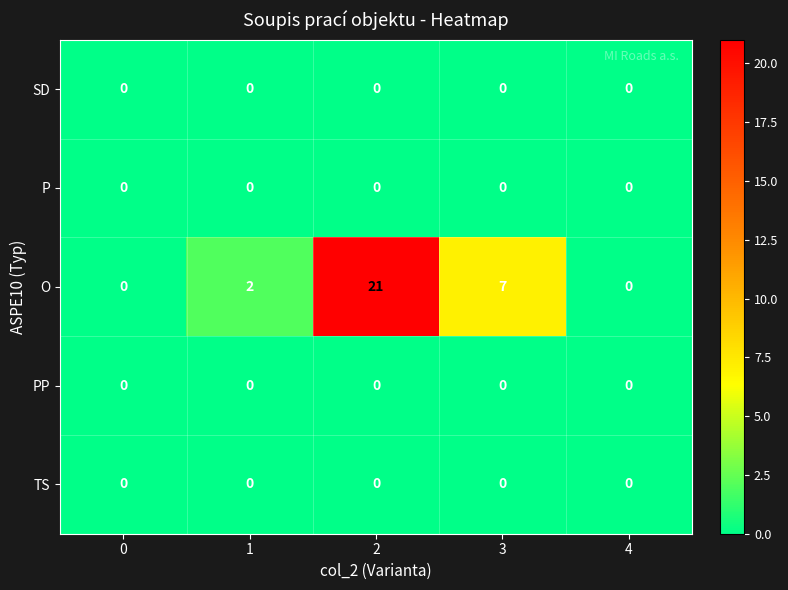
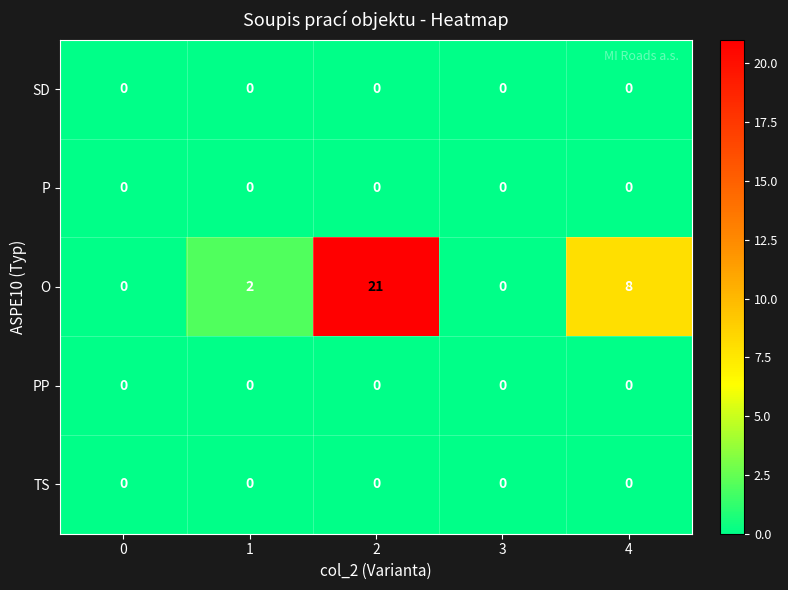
O, 3: 7 -> 0
O, 4: 0 -> 8
